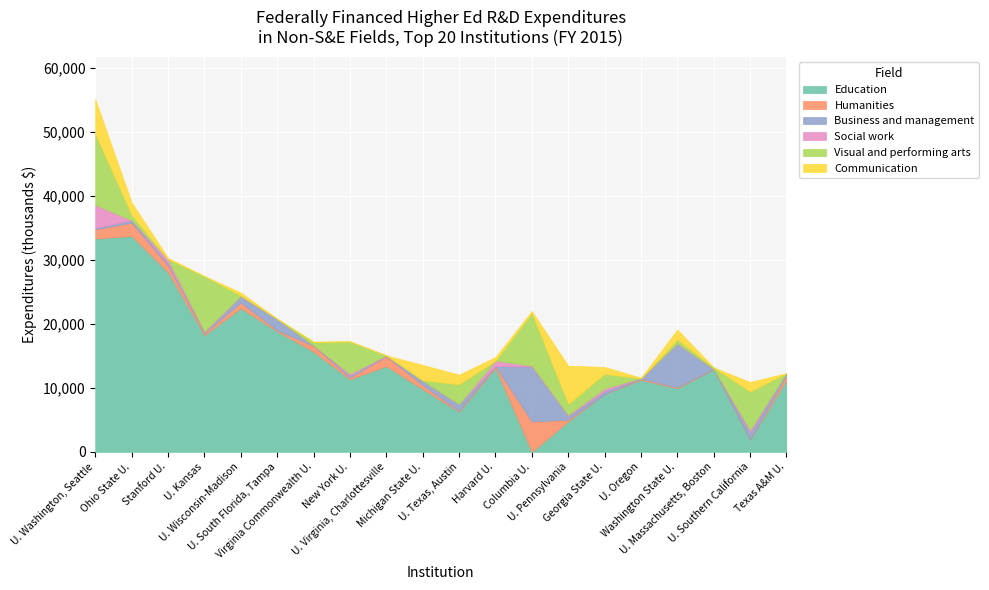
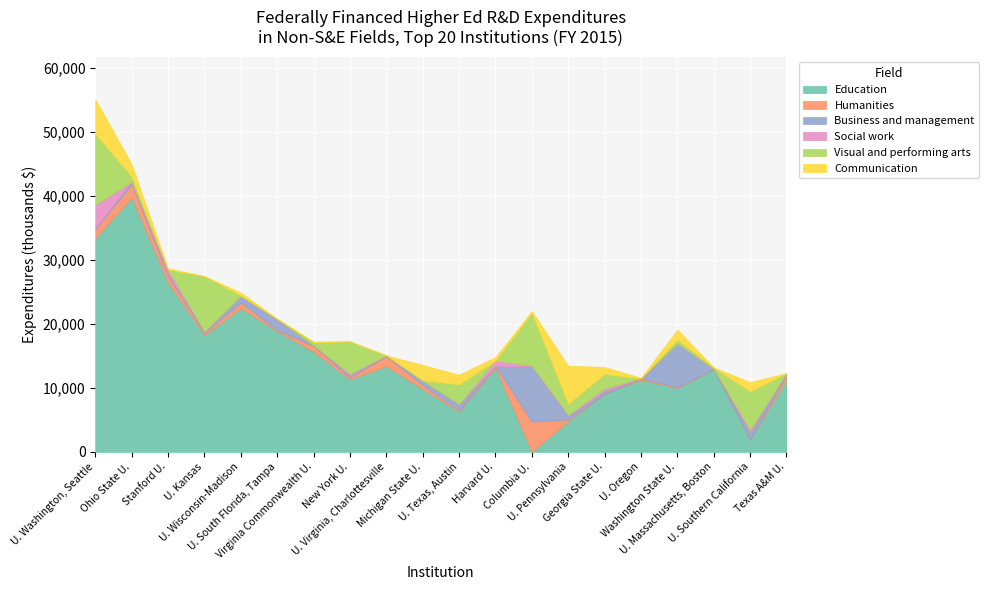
Education, Ohio State U.: 34,000 -> 40,000
Education, Stanford U.: 28,000 -> 26,000
